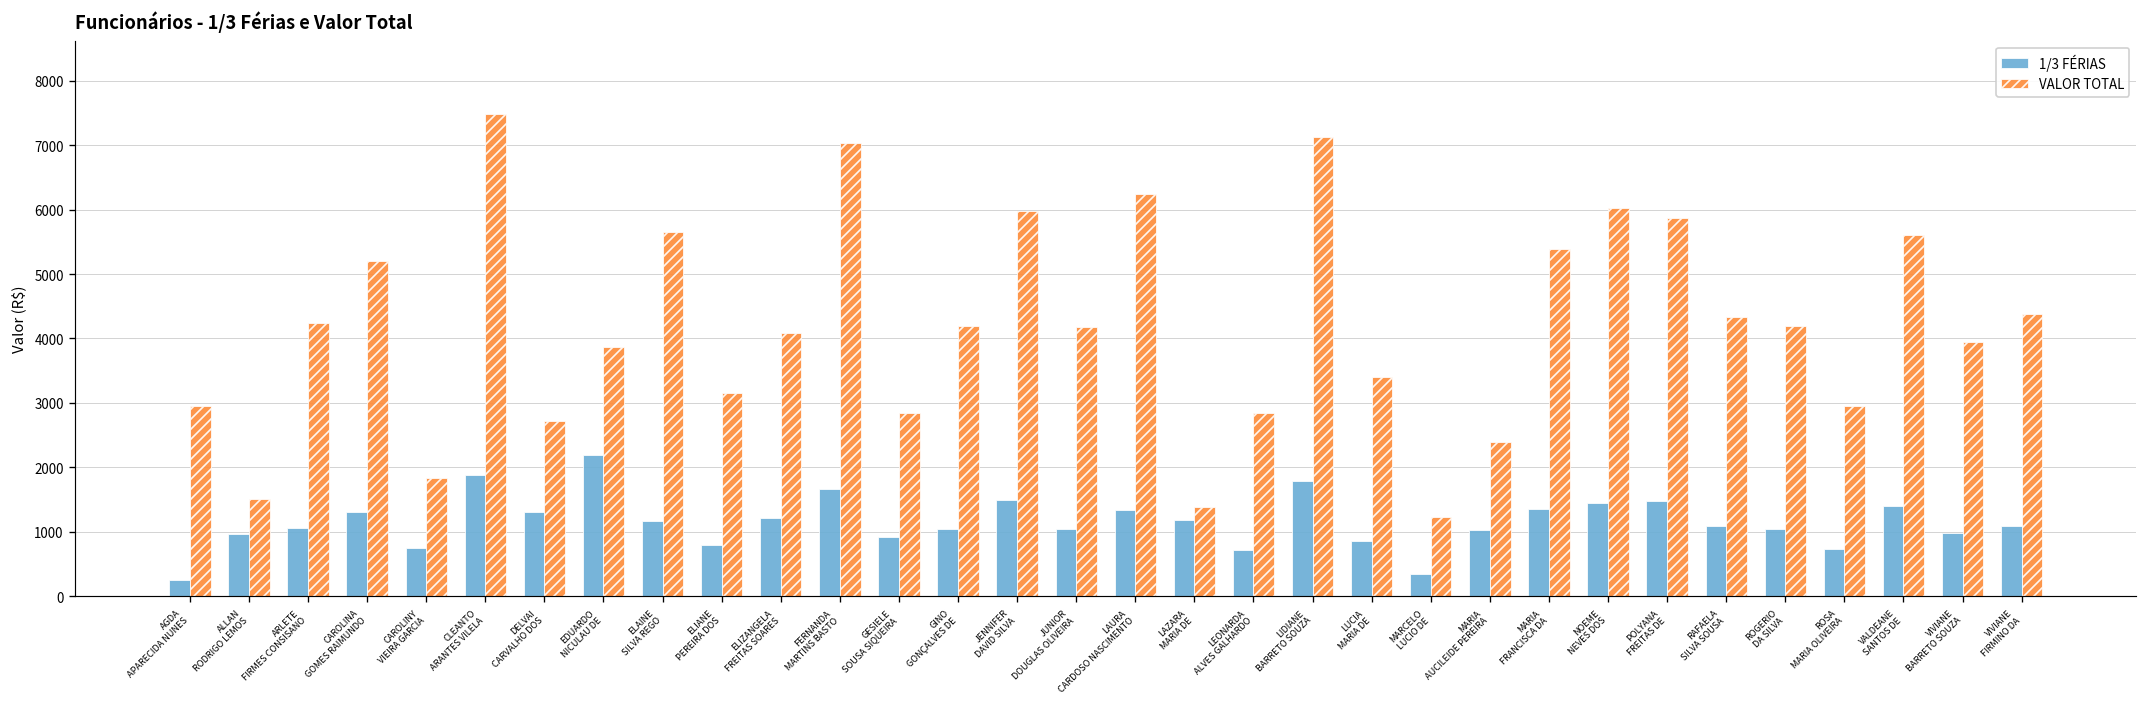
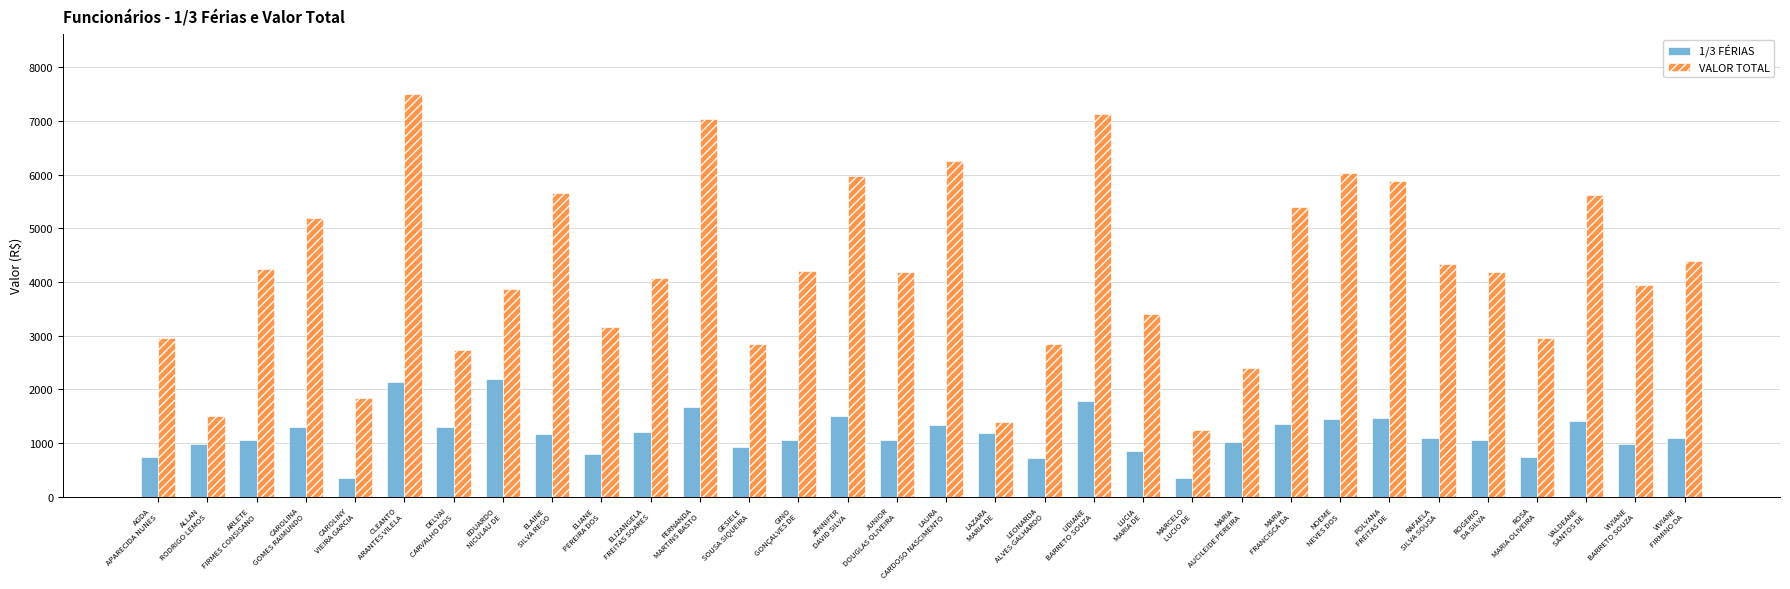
1/3 FÉRIAS, AGDA APARECIDA NUNES: 200 -> 700
1/3 FÉRIAS, CAROLINY VIEIRA GARCIA: 700 -> 300
1/3 FÉRIAS, CLEANTO ARANTES VILELA: 1900 -> 2100
